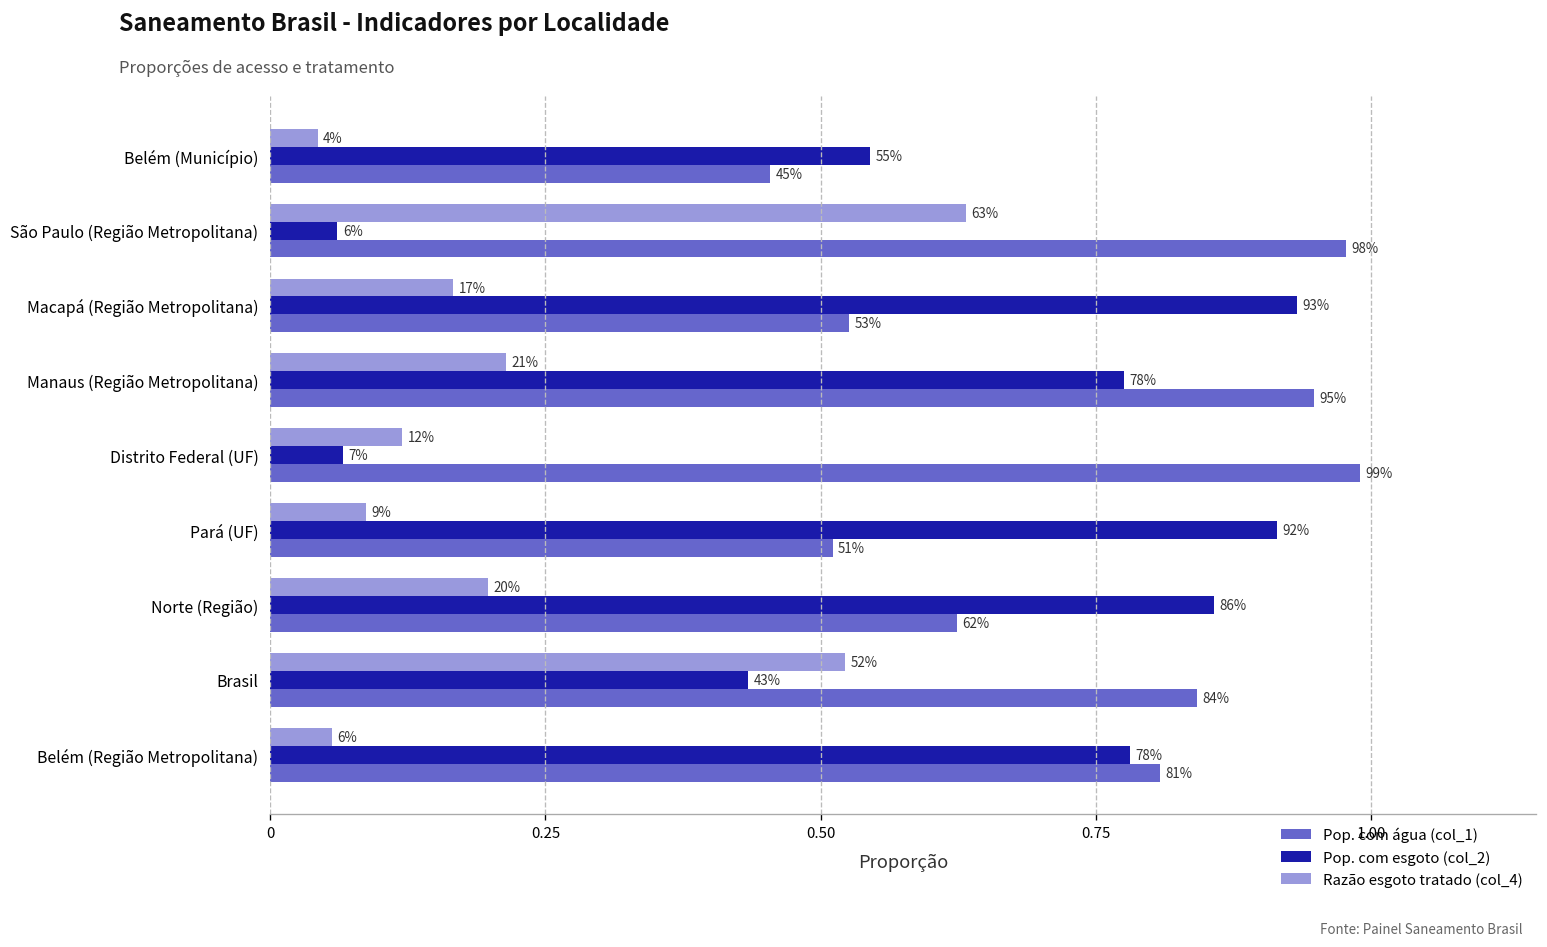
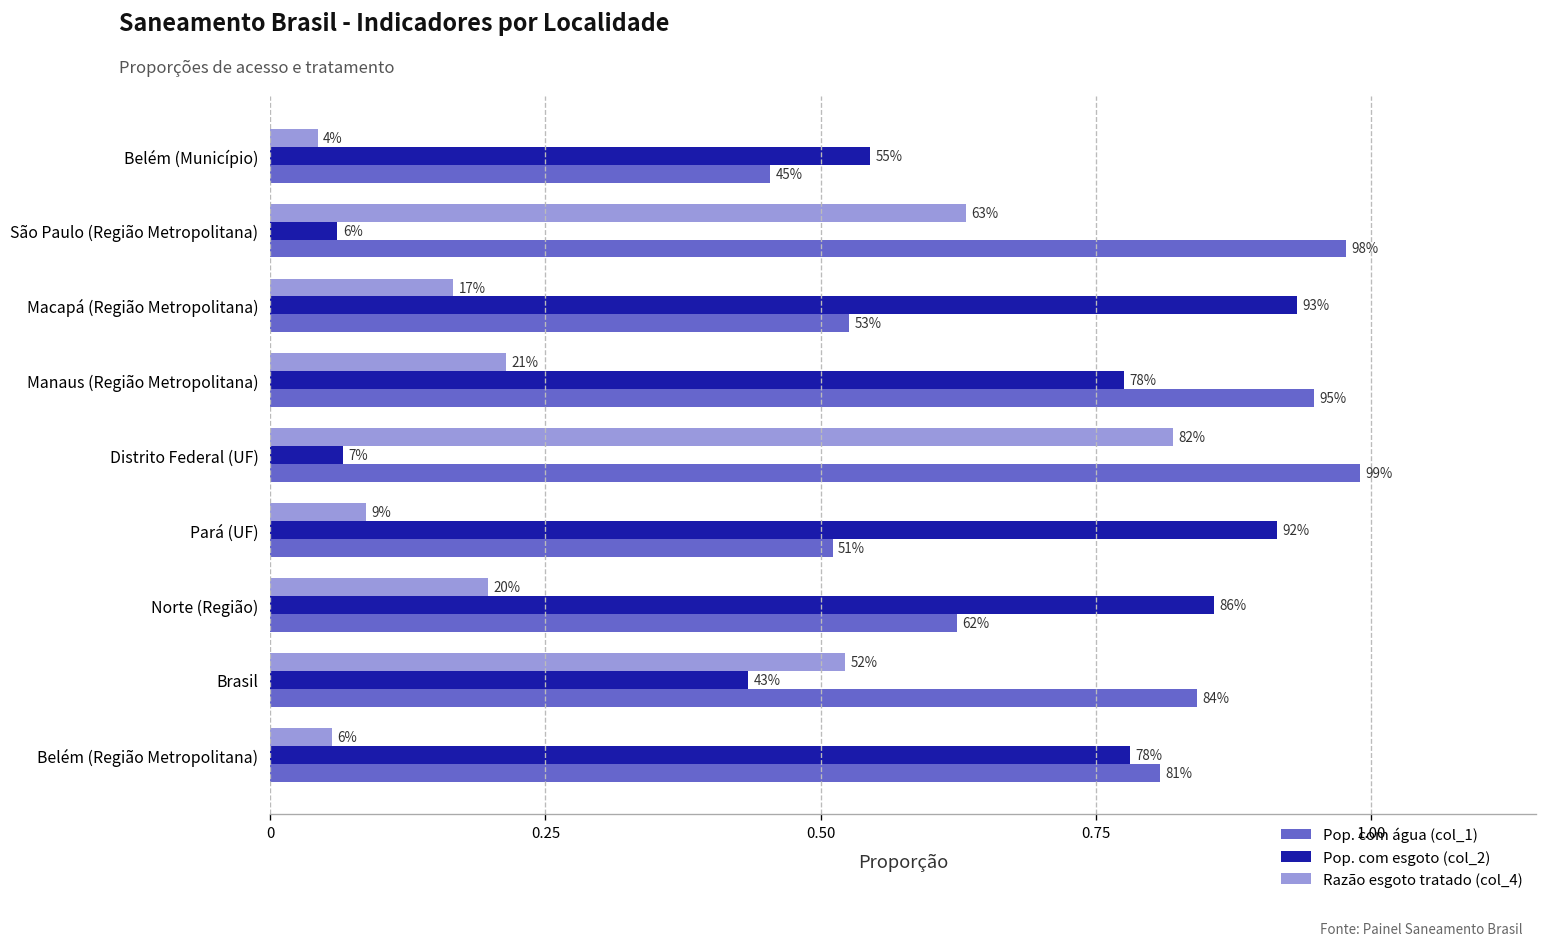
Razão esgoto tratado (col_4), Distrito Federal (UF): 12% -> 82%
